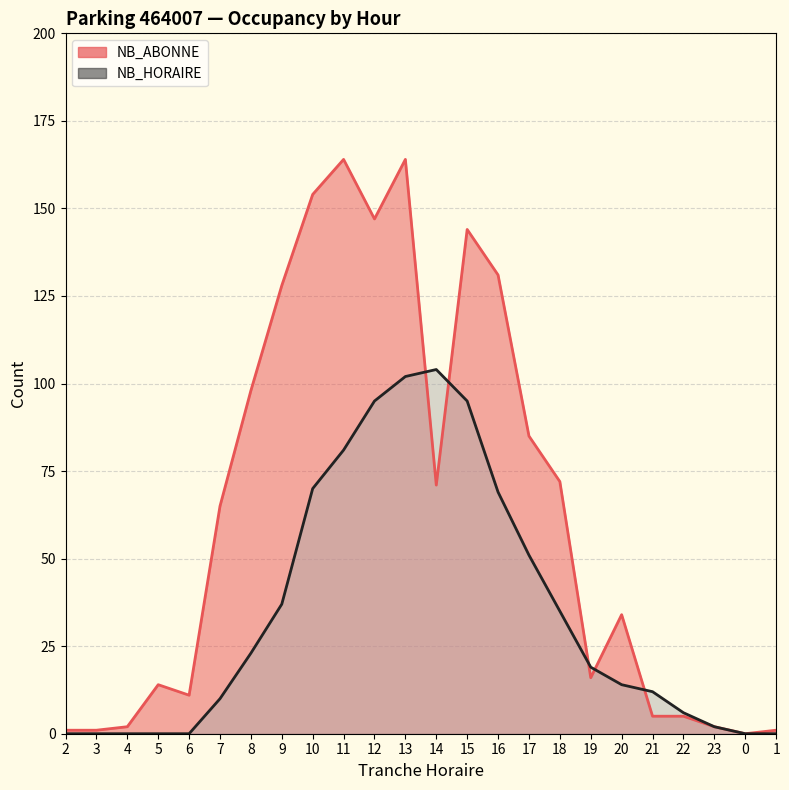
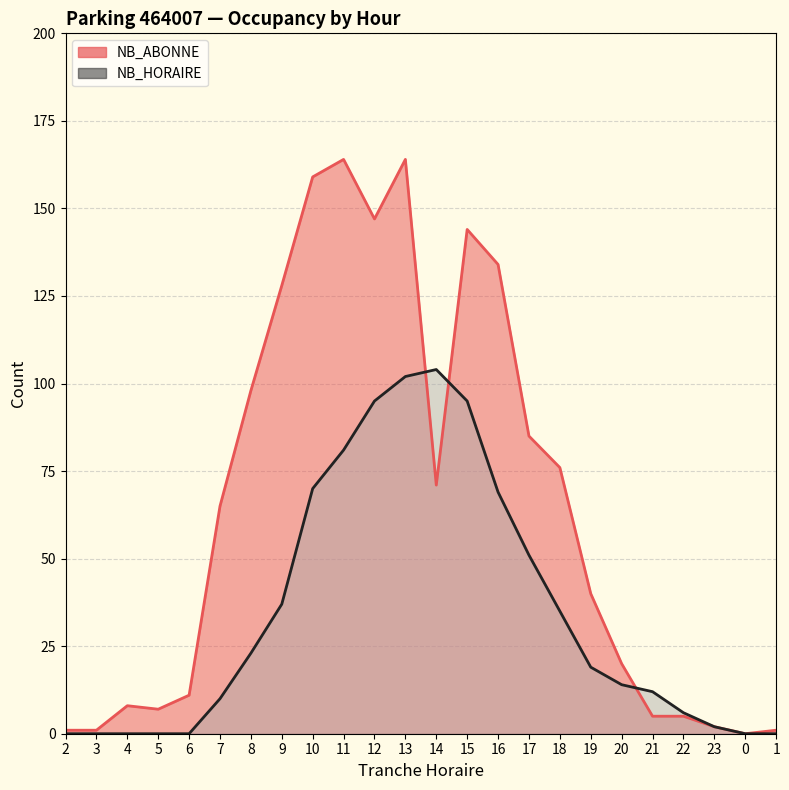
NB_ABONNE, 4: 2 -> 8
NB_ABONNE, 5: 14 -> 7
NB_ABONNE, 10: 154 -> 159
NB_ABONNE, 16: 131 -> 134
NB_ABONNE, 18: 72 -> 76
NB_ABONNE, 19: 16 -> 40
NB_ABONNE, 20: 34 -> 20
